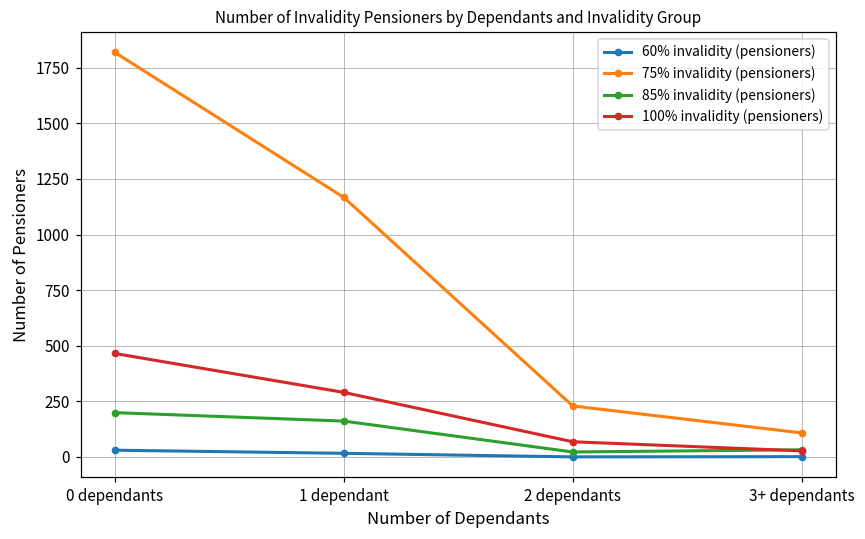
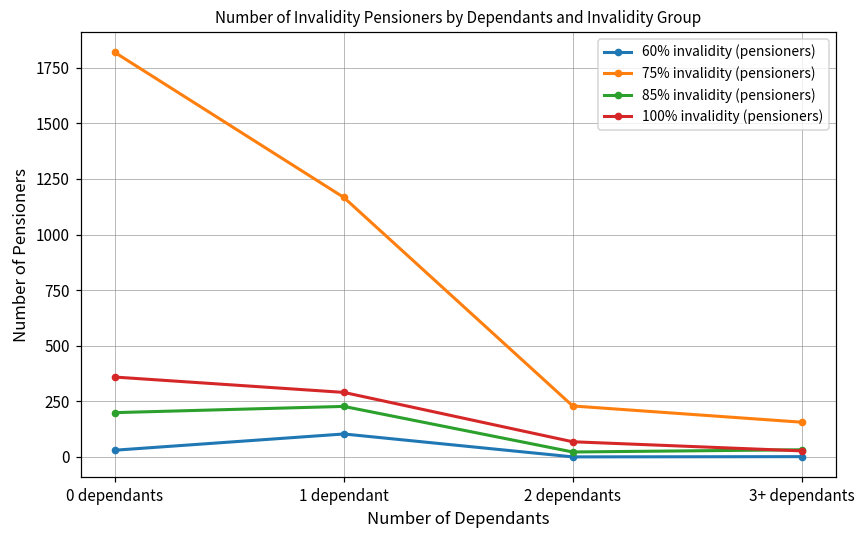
100% invalidity (pensioners), 0 dependants: 470 -> 360
60% invalidity (pensioners), 1 dependant: 20 -> 100
85% invalidity (pensioners), 1 dependant: 160 -> 230
75% invalidity (pensioners), 3+ dependants: 110 -> 160
